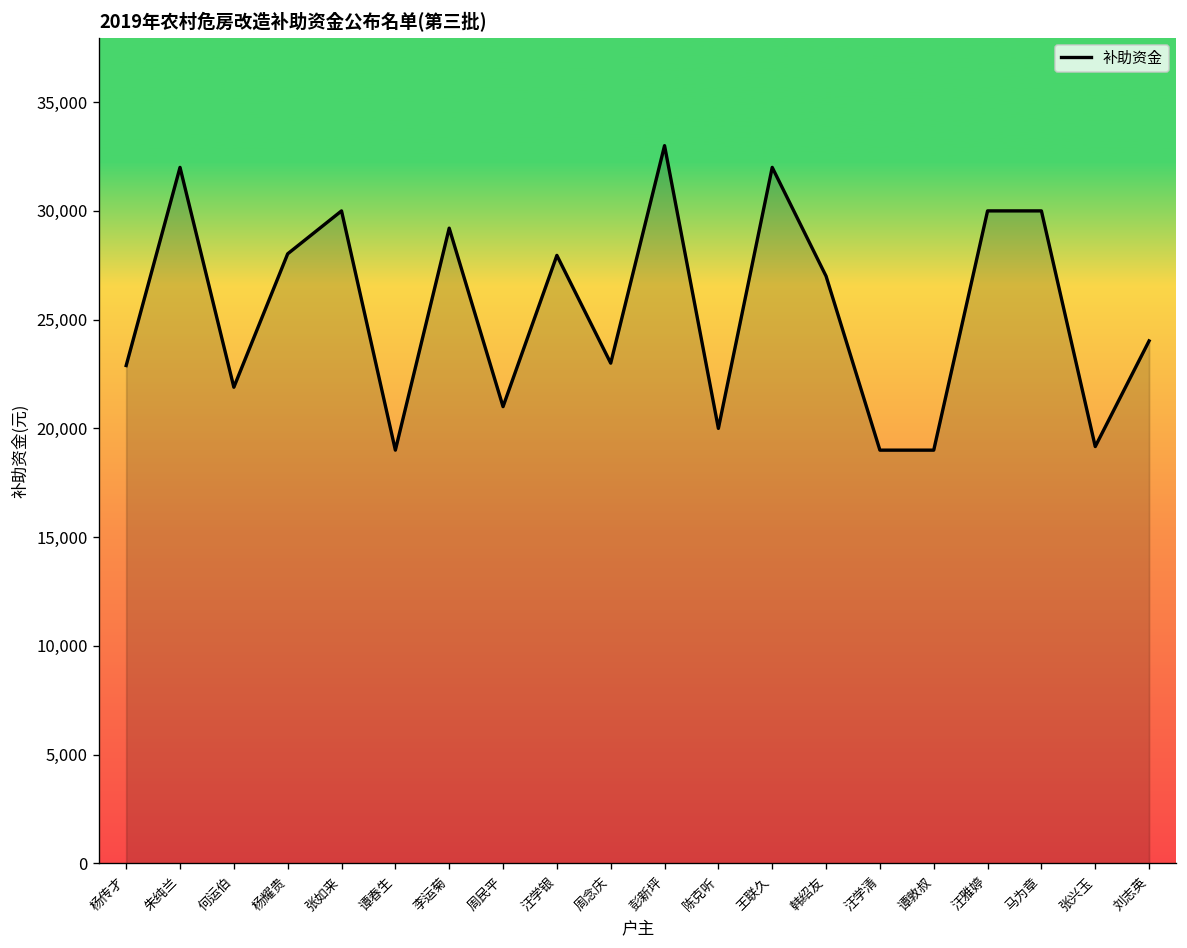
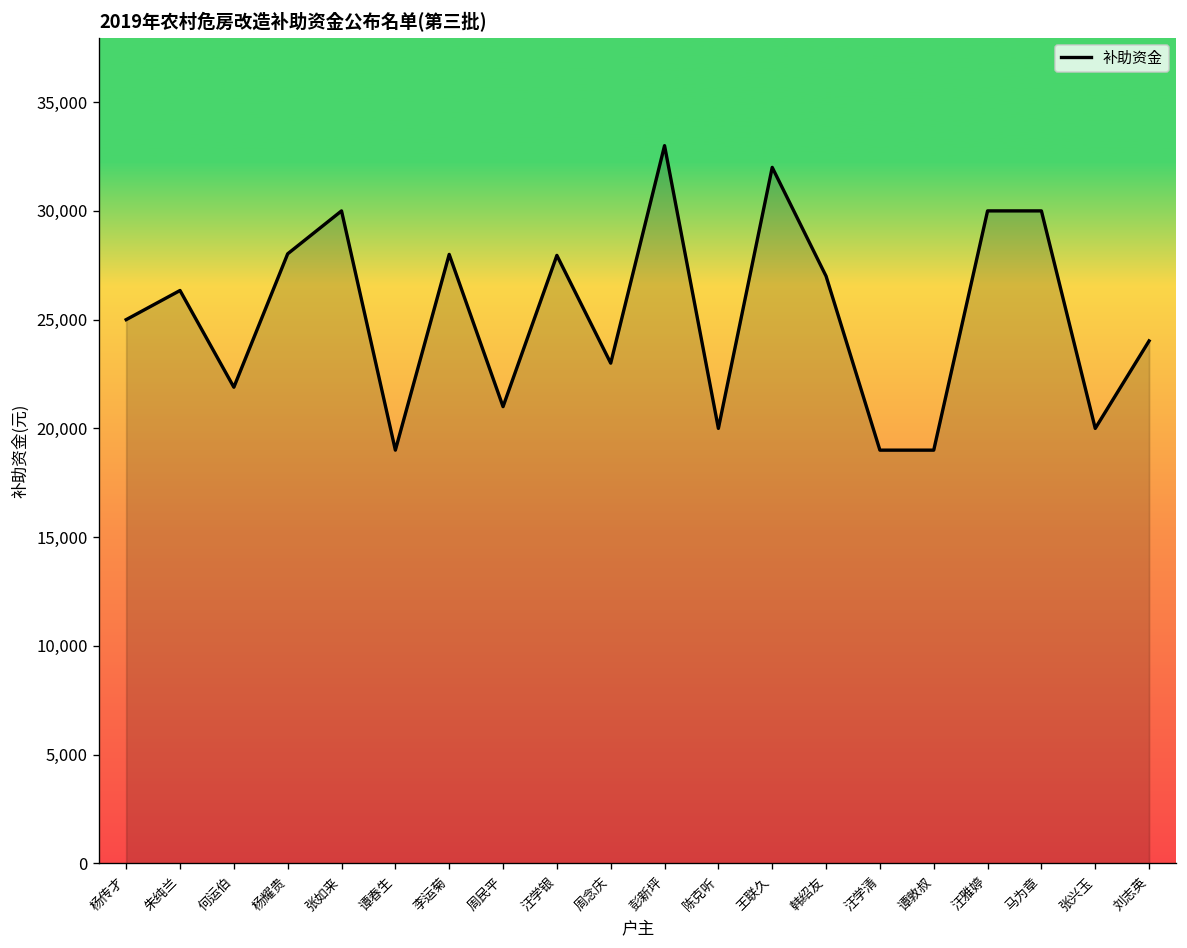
杨传才: 22,900 -> 25,000
朱纯兰: 32,000 -> 26,300
李运菊: 29,200 -> 28,000
张兴玉: 19,200 -> 20,000
